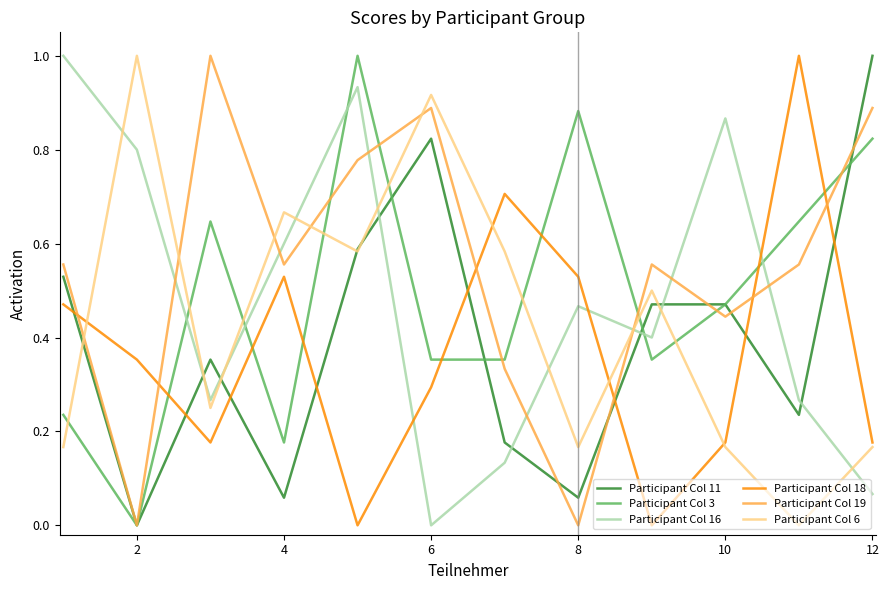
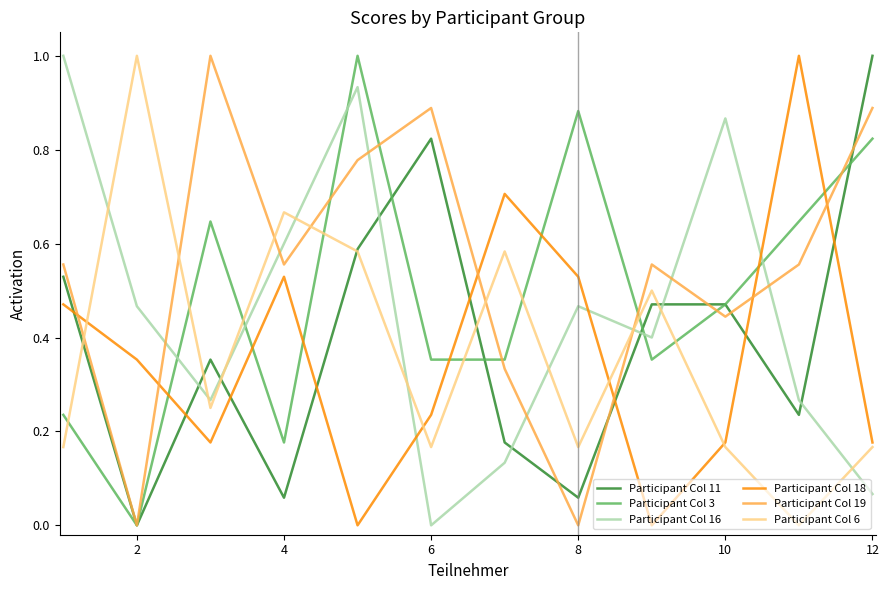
Participant Col 16, 2: 0.80 -> 0.47
Participant Col 18, 6: 0.29 -> 0.24
Participant Col 6, 6: 0.92 -> 0.17
